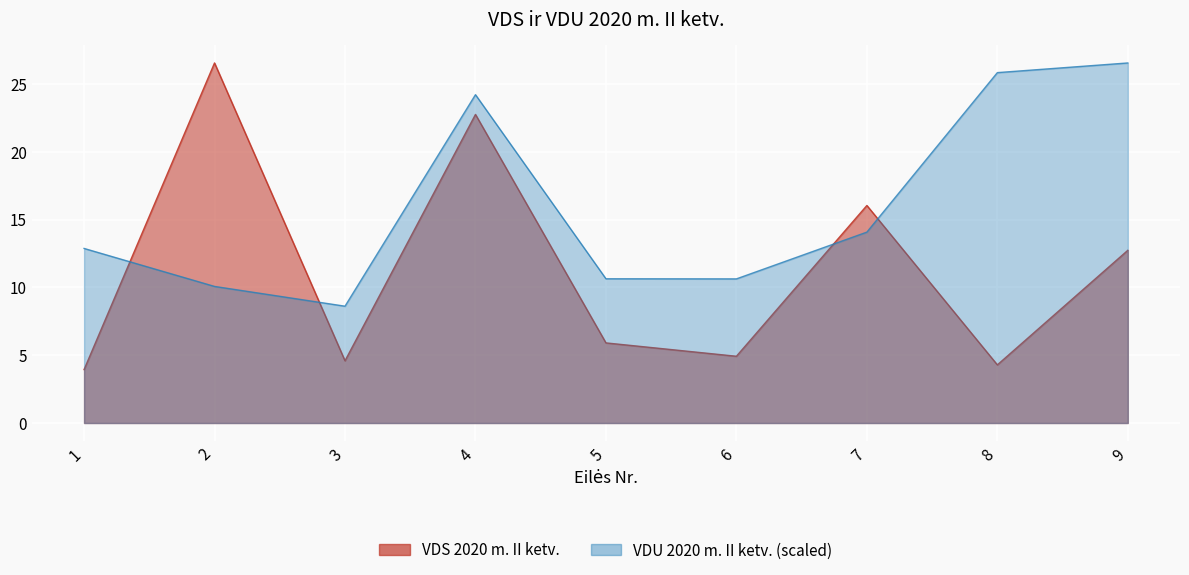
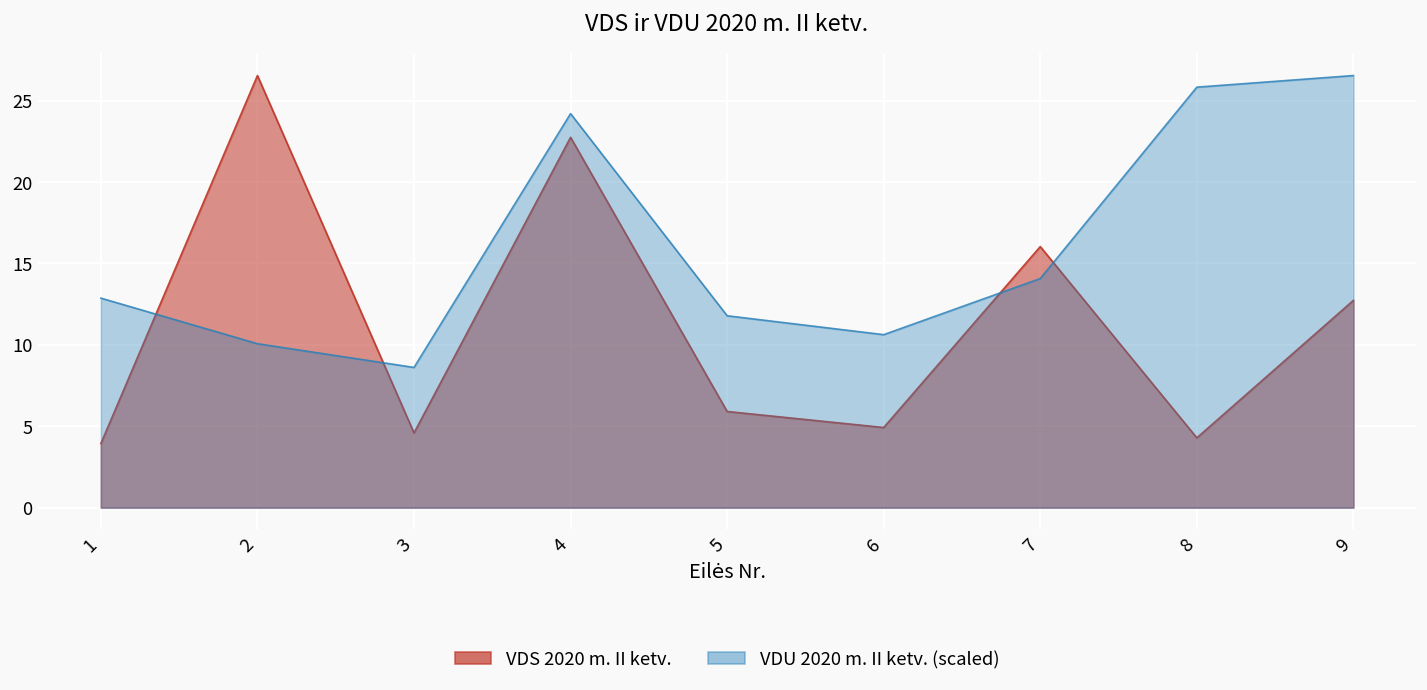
VDU 2020 m. II ketv. (scaled), 5: 10.6 -> 11.8
